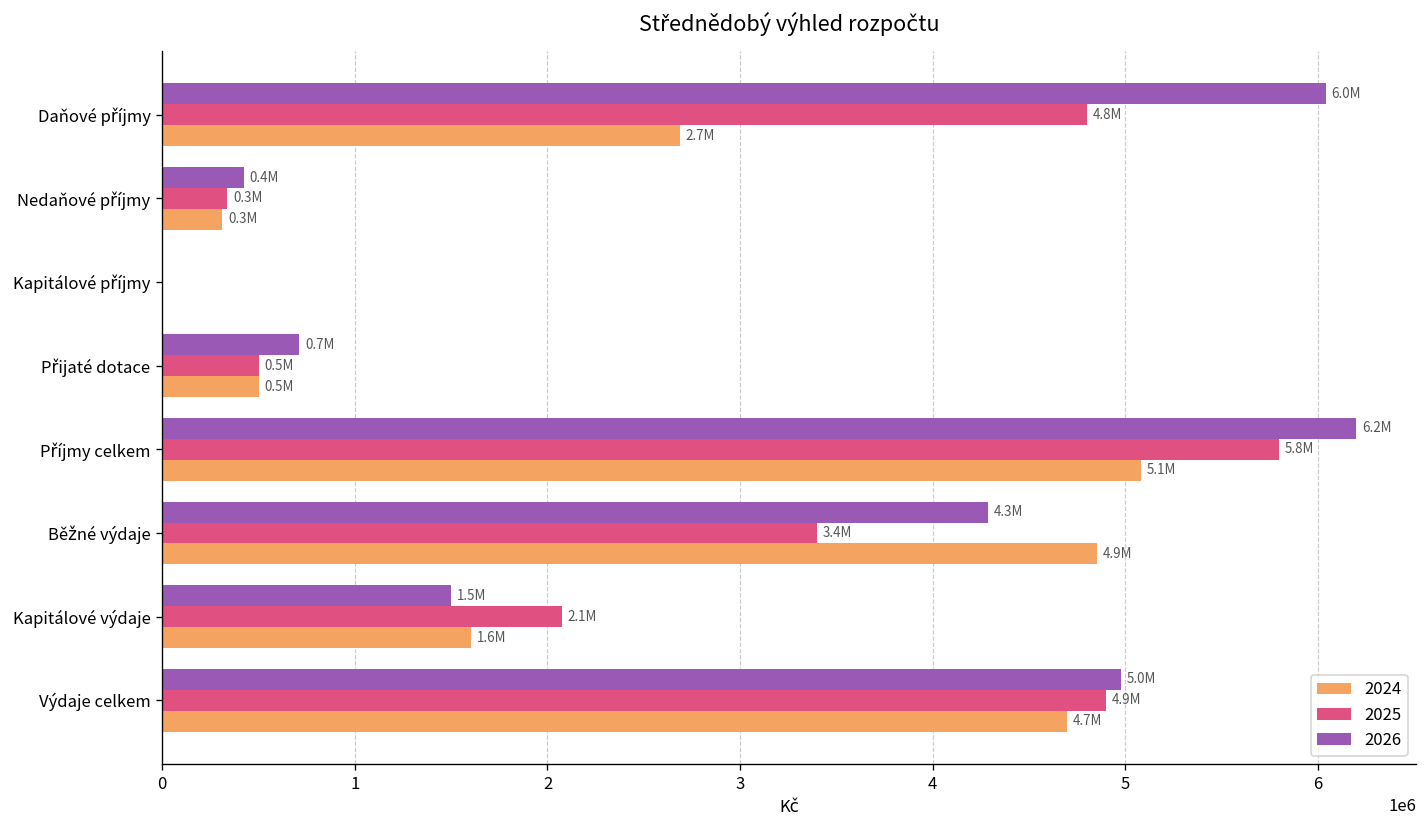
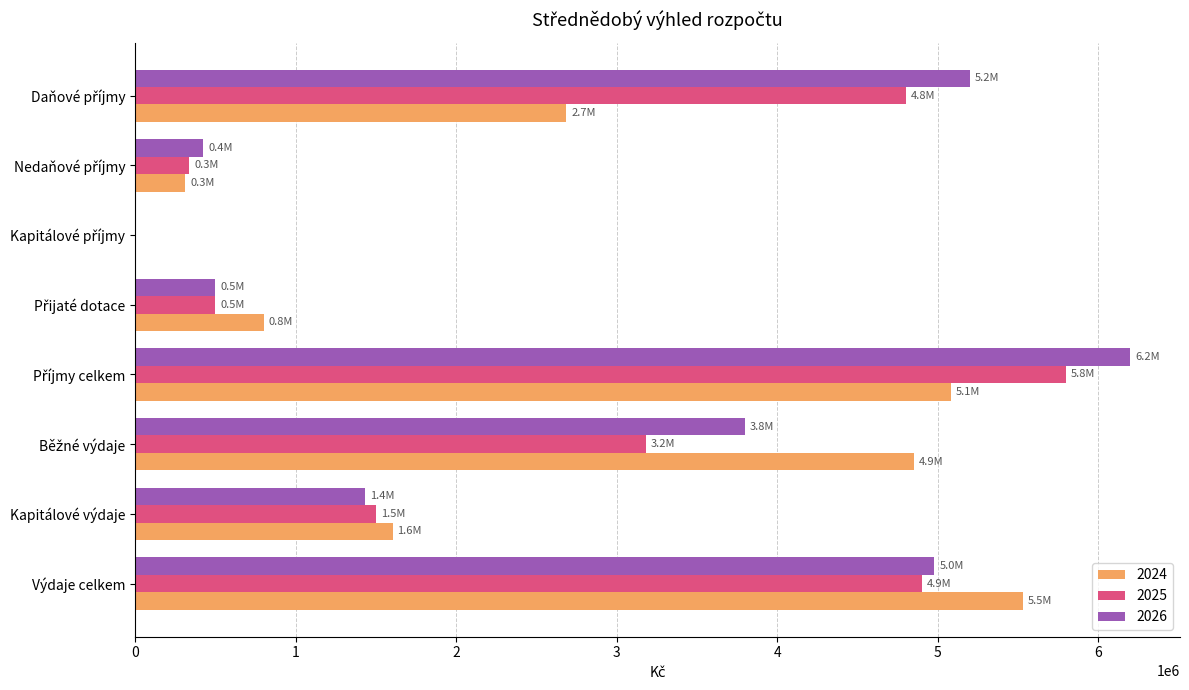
2026, Daňové příjmy: 6.0M -> 5.2M
2026, Přijaté dotace: 0.7M -> 0.5M
2024, Přijaté dotace: 0.5M -> 0.8M
2026, Běžné výdaje: 4.3M -> 3.8M
2025, Běžné výdaje: 3.4M -> 3.2M
2026, Kapitálové výdaje: 1.5M -> 1.4M
2025, Kapitálové výdaje: 2.1M -> 1.5M
2024, Výdaje celkem: 4.7M -> 5.5M
